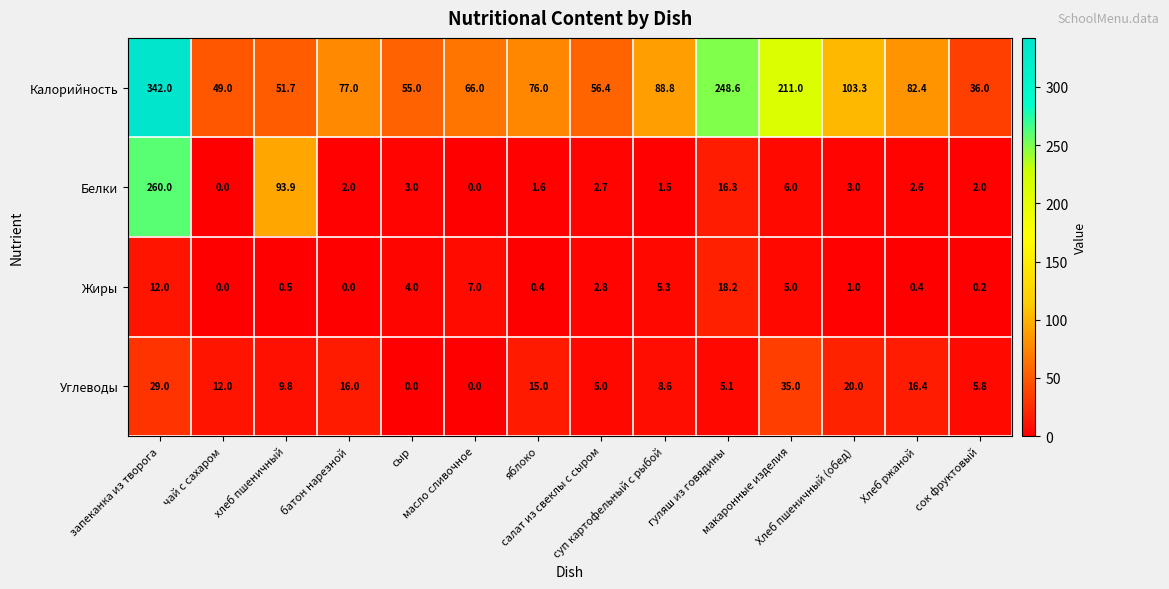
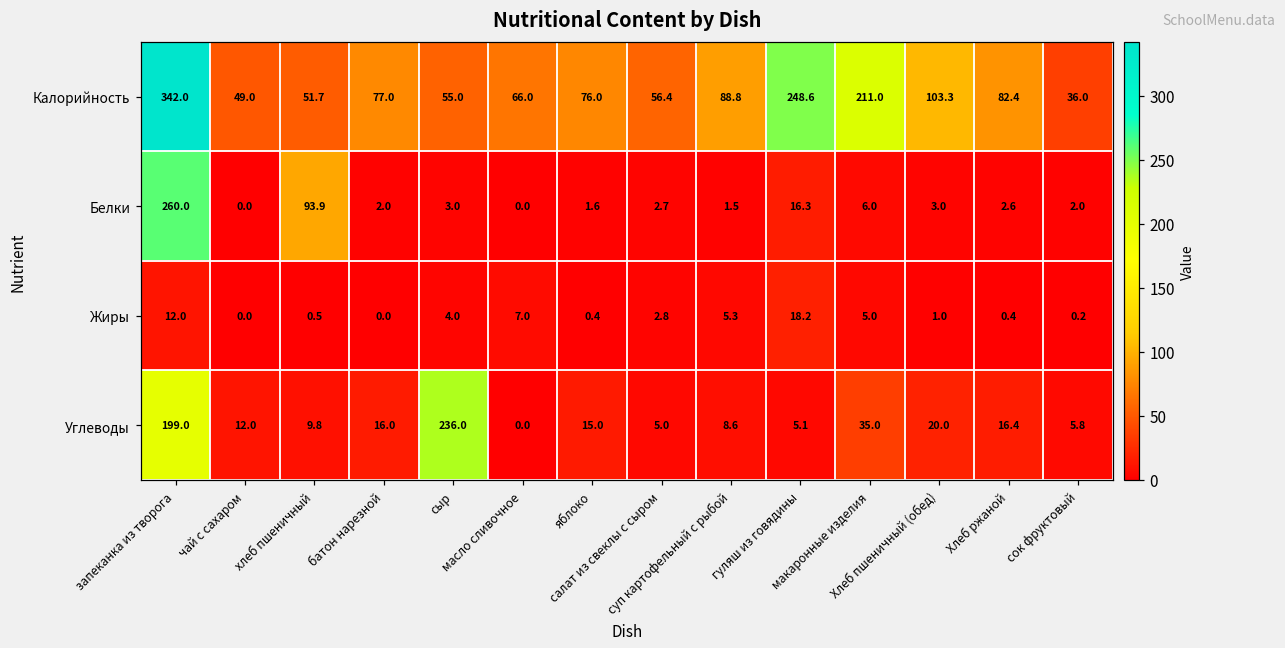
Углеводы, запеканка из творога: 29.0 -> 199.0
Углеводы, сыр: 0.0 -> 236.0
